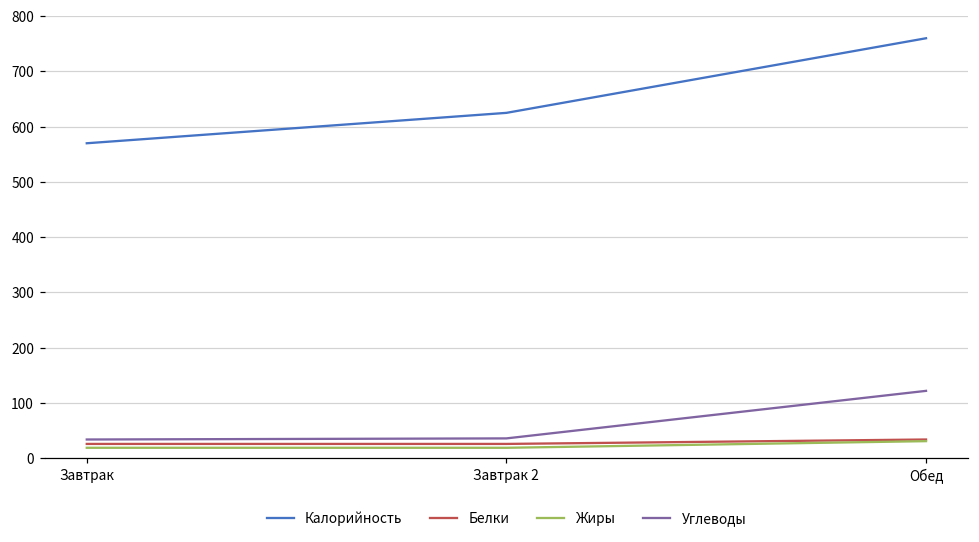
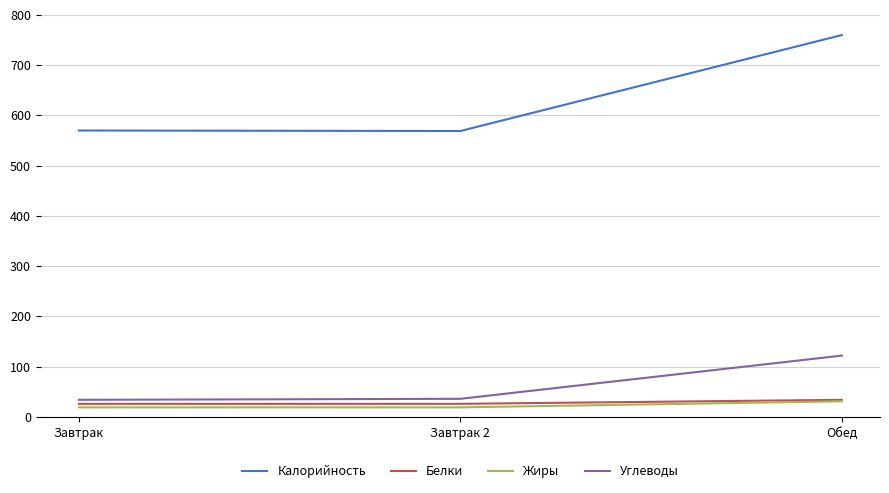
Калорийность, Завтрак 2: 630 -> 570
